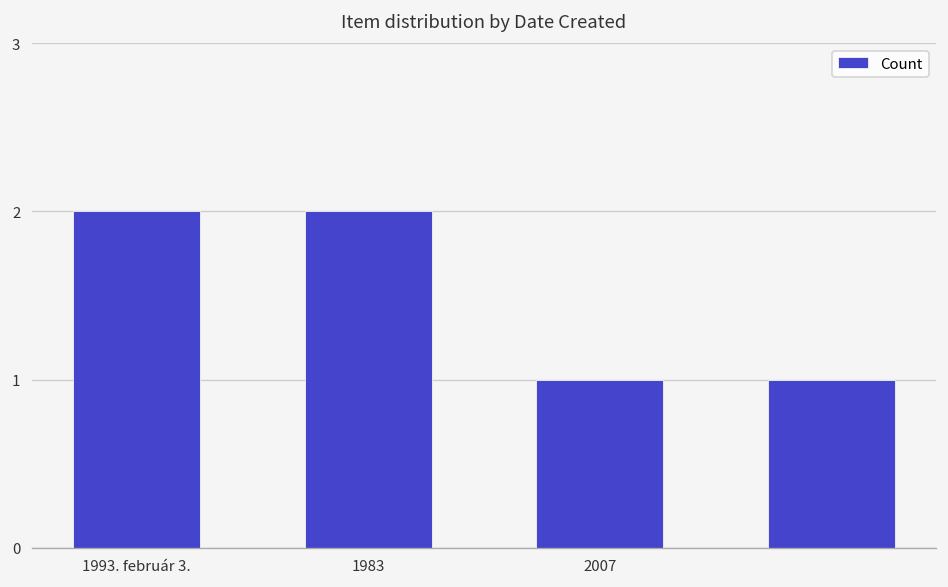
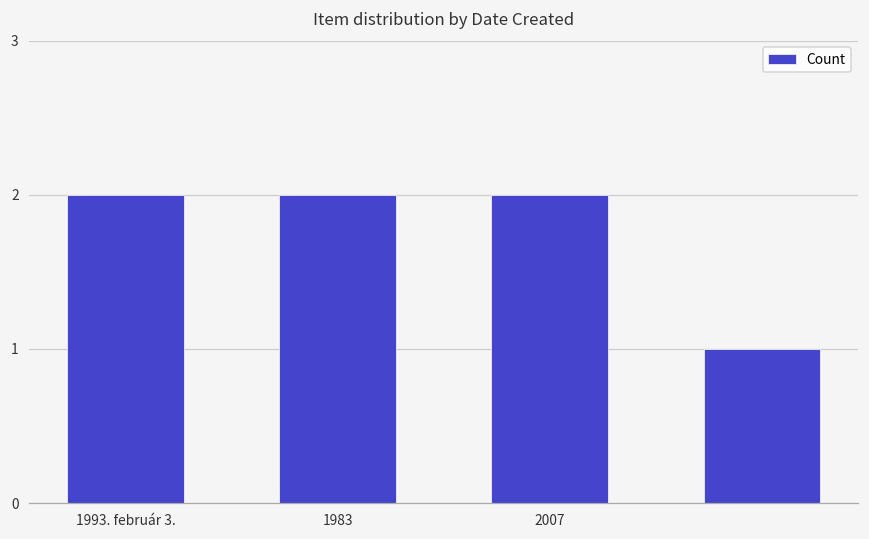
2007: 1 -> 2
